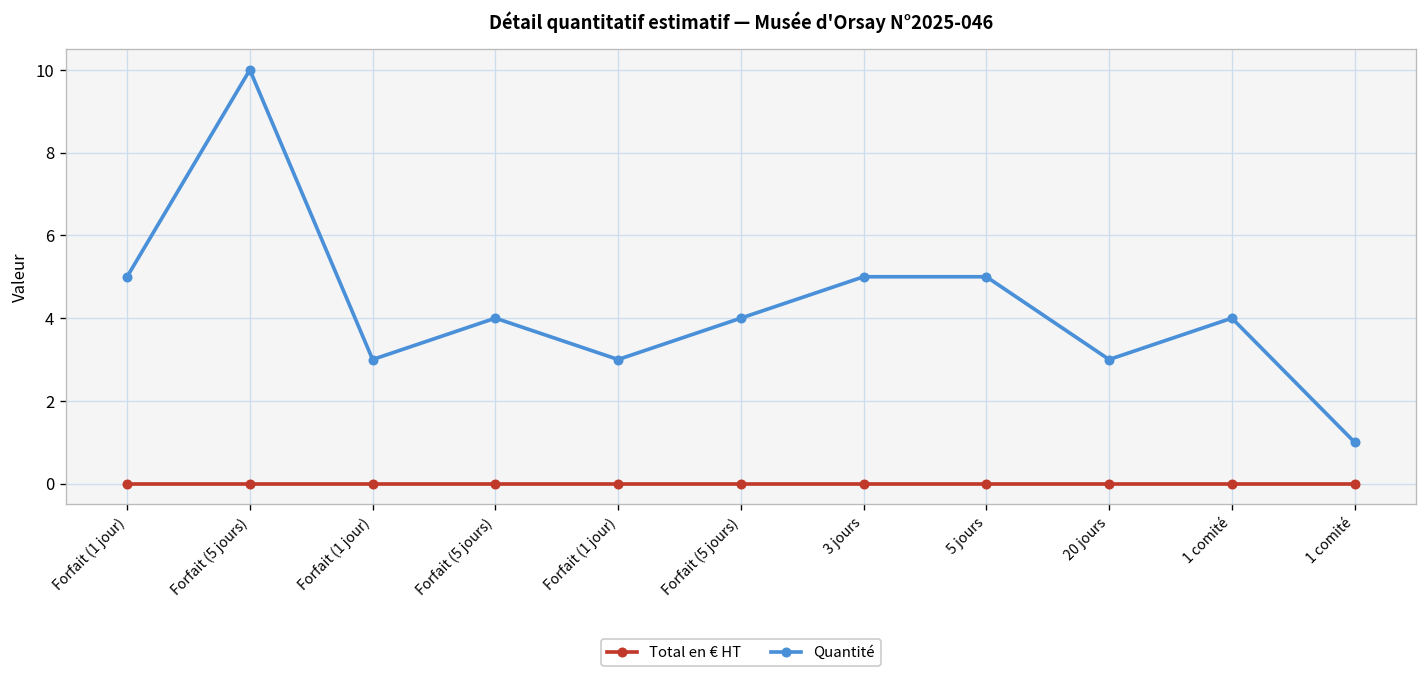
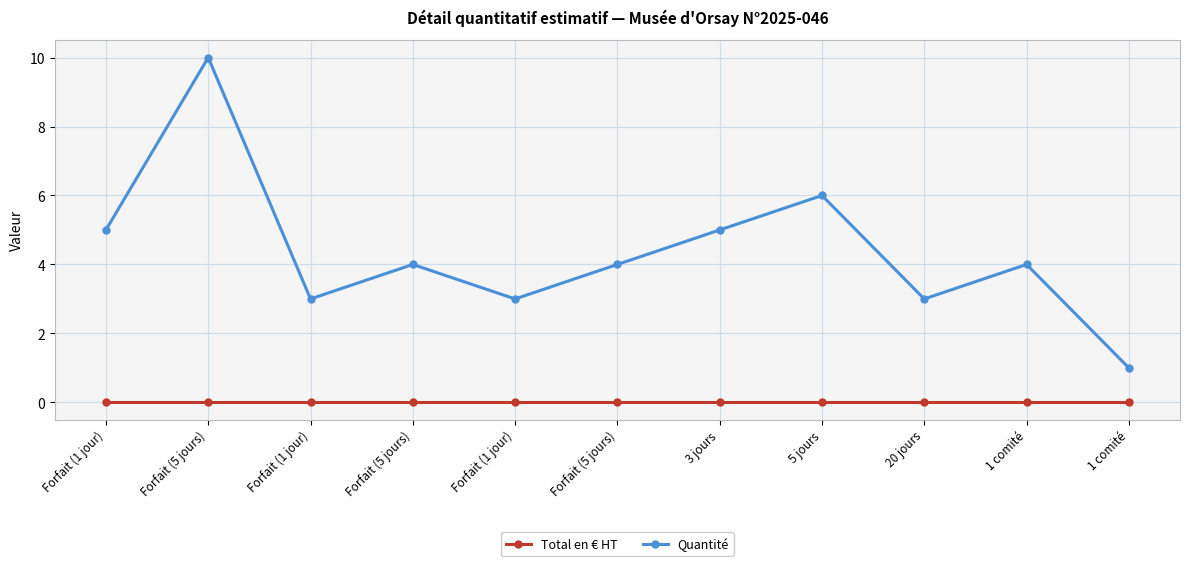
Quantité, 5 jours: 5 -> 6
